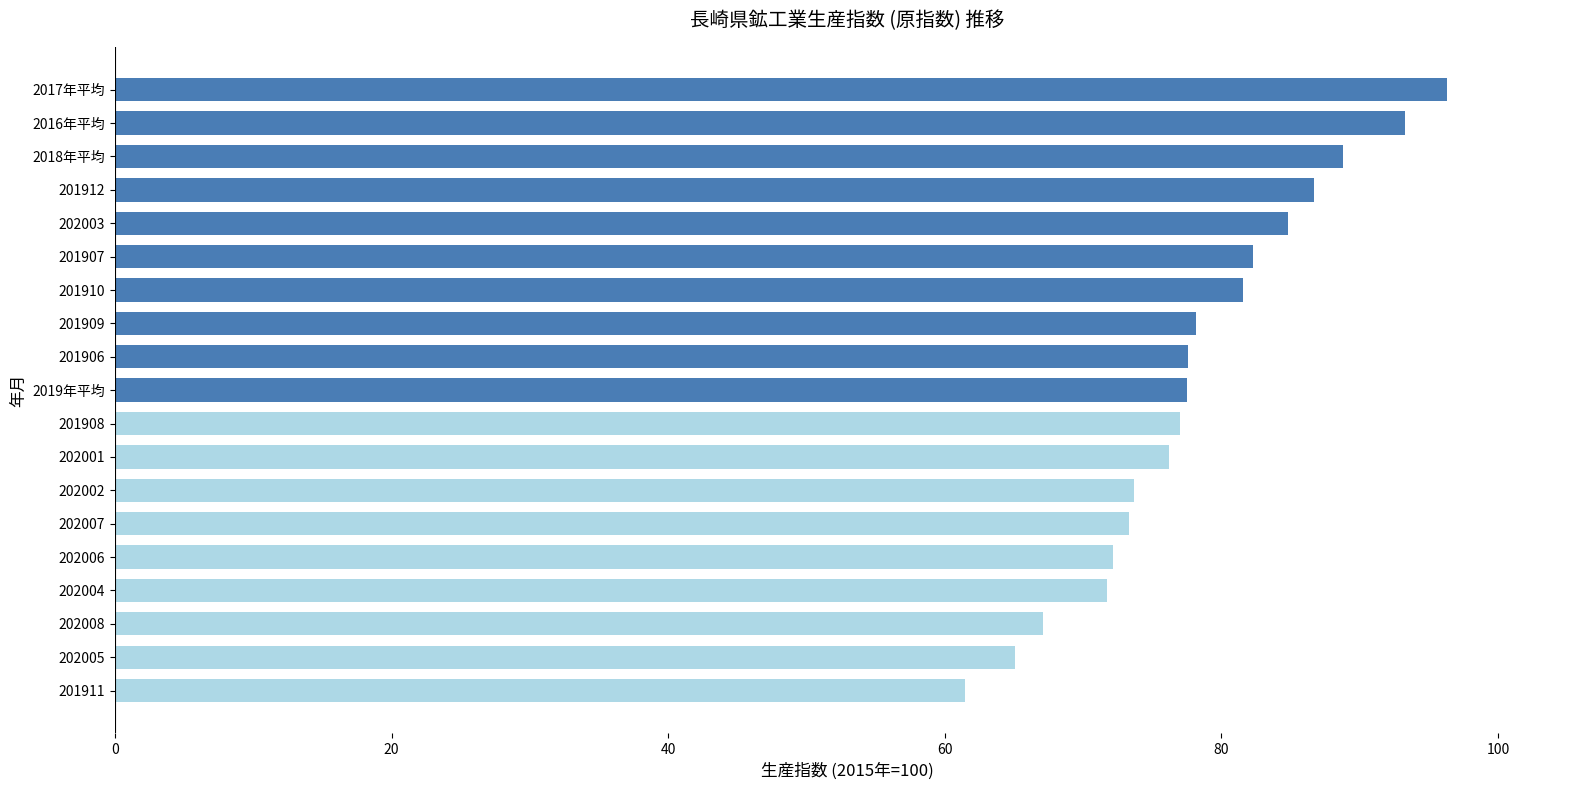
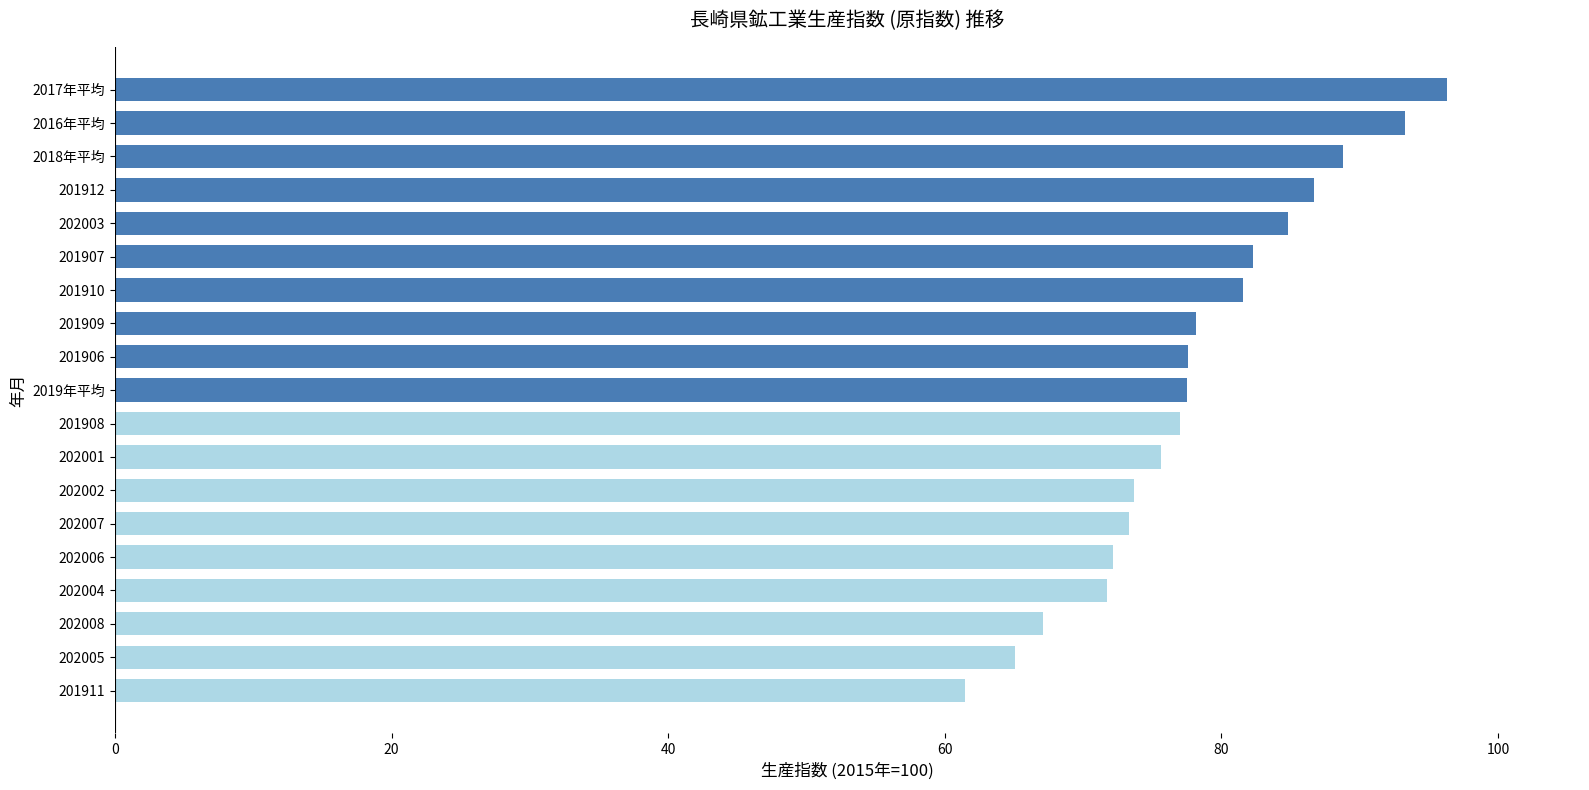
202001: 76.2 -> 75.6
